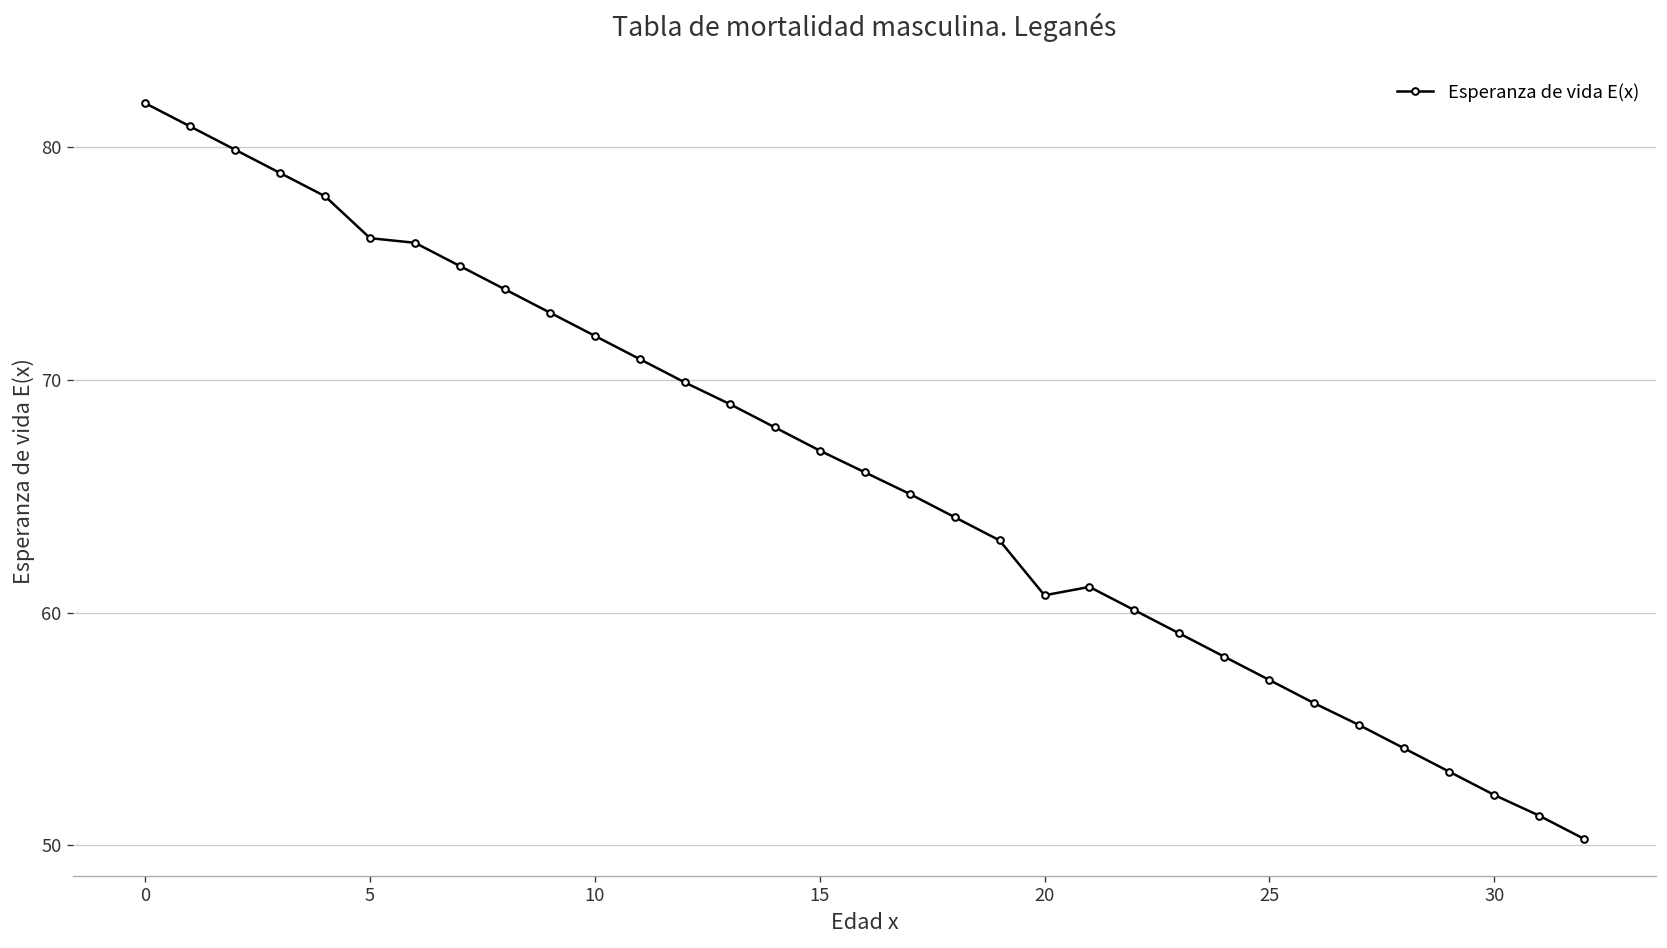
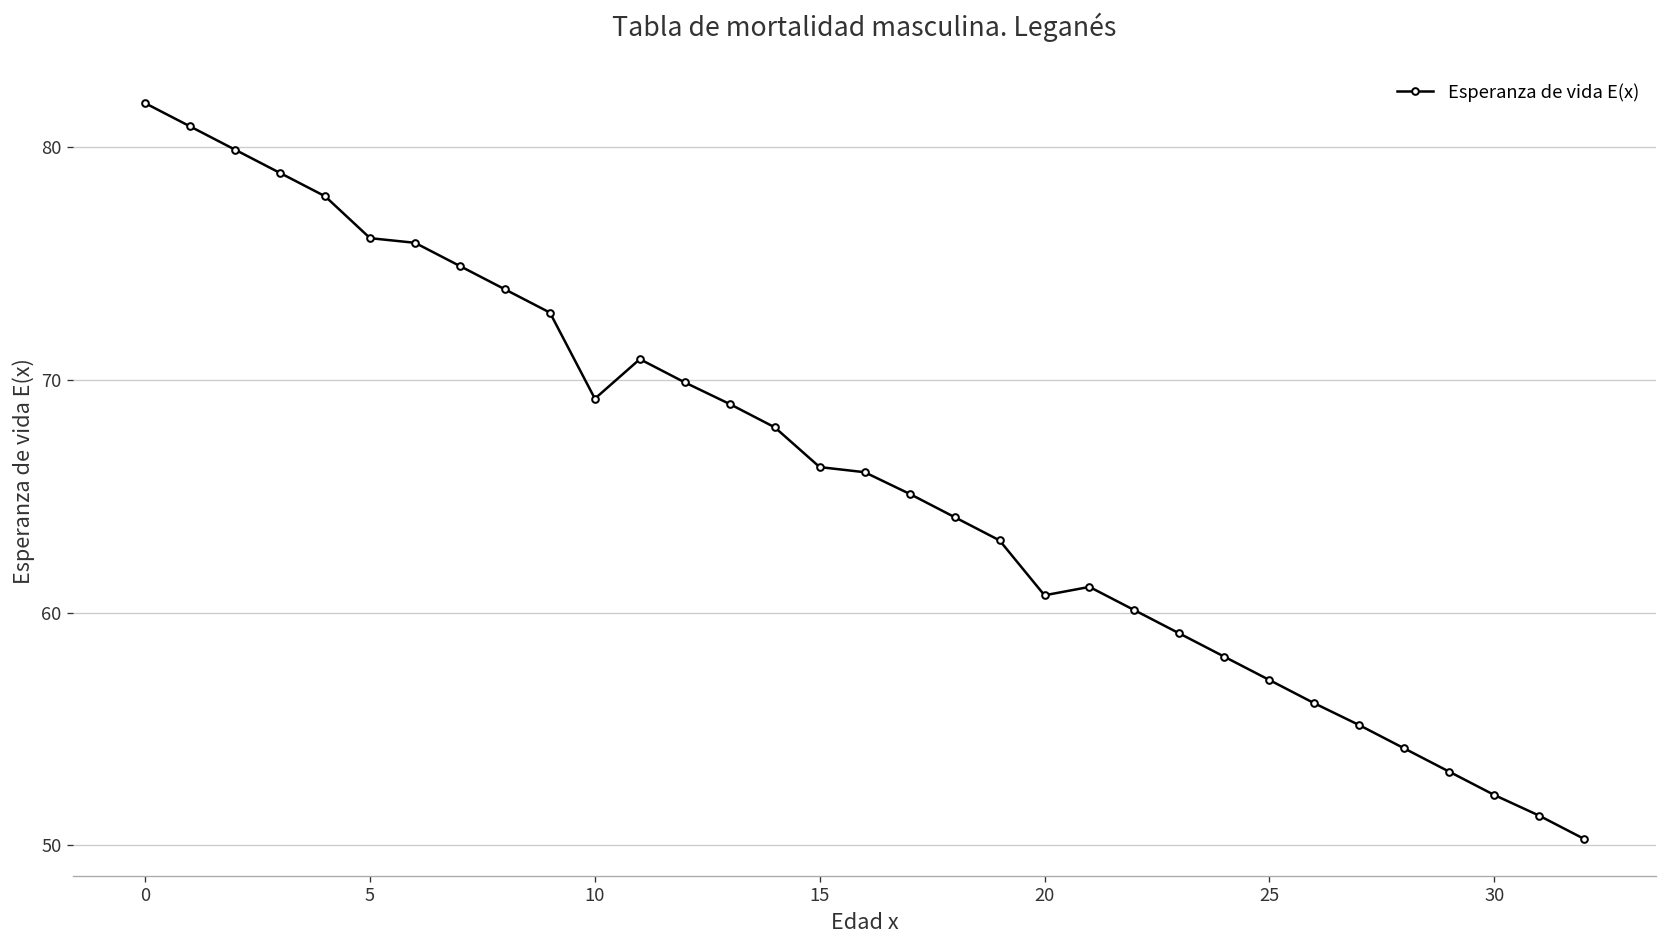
10: 71.9 -> 69.2
15: 67.0 -> 66.3
